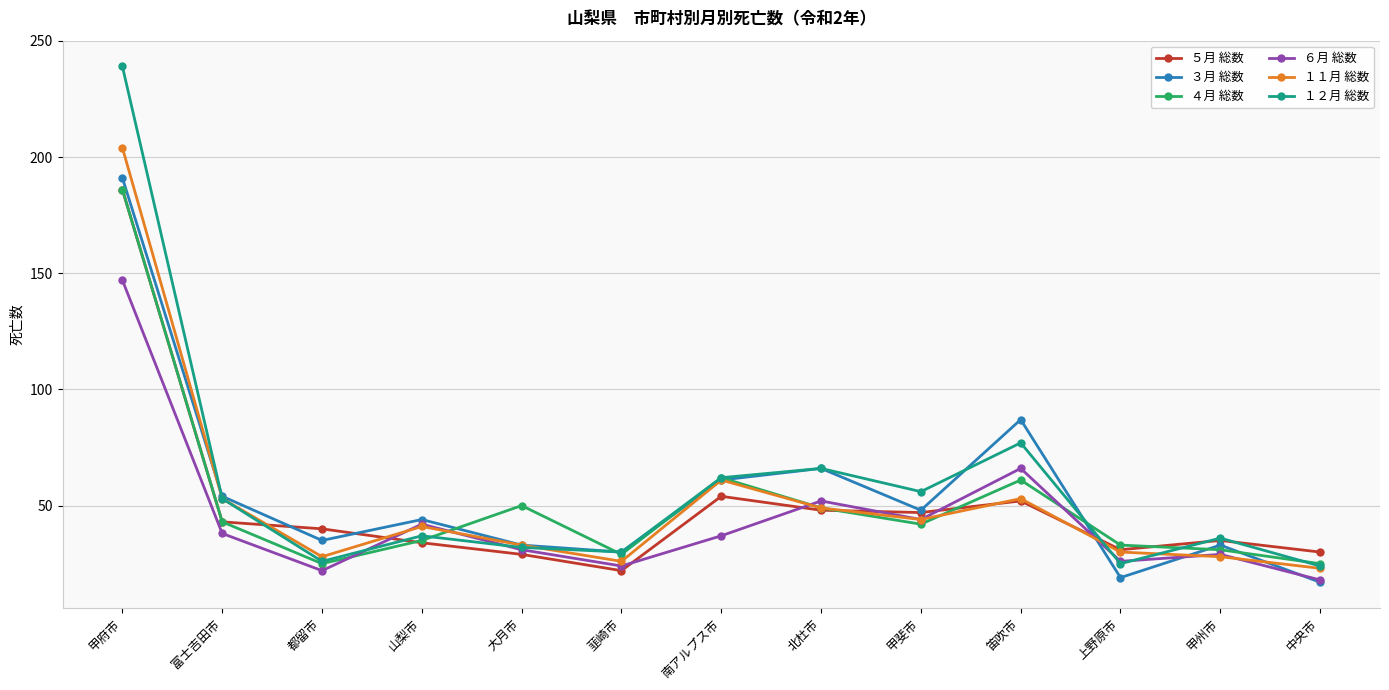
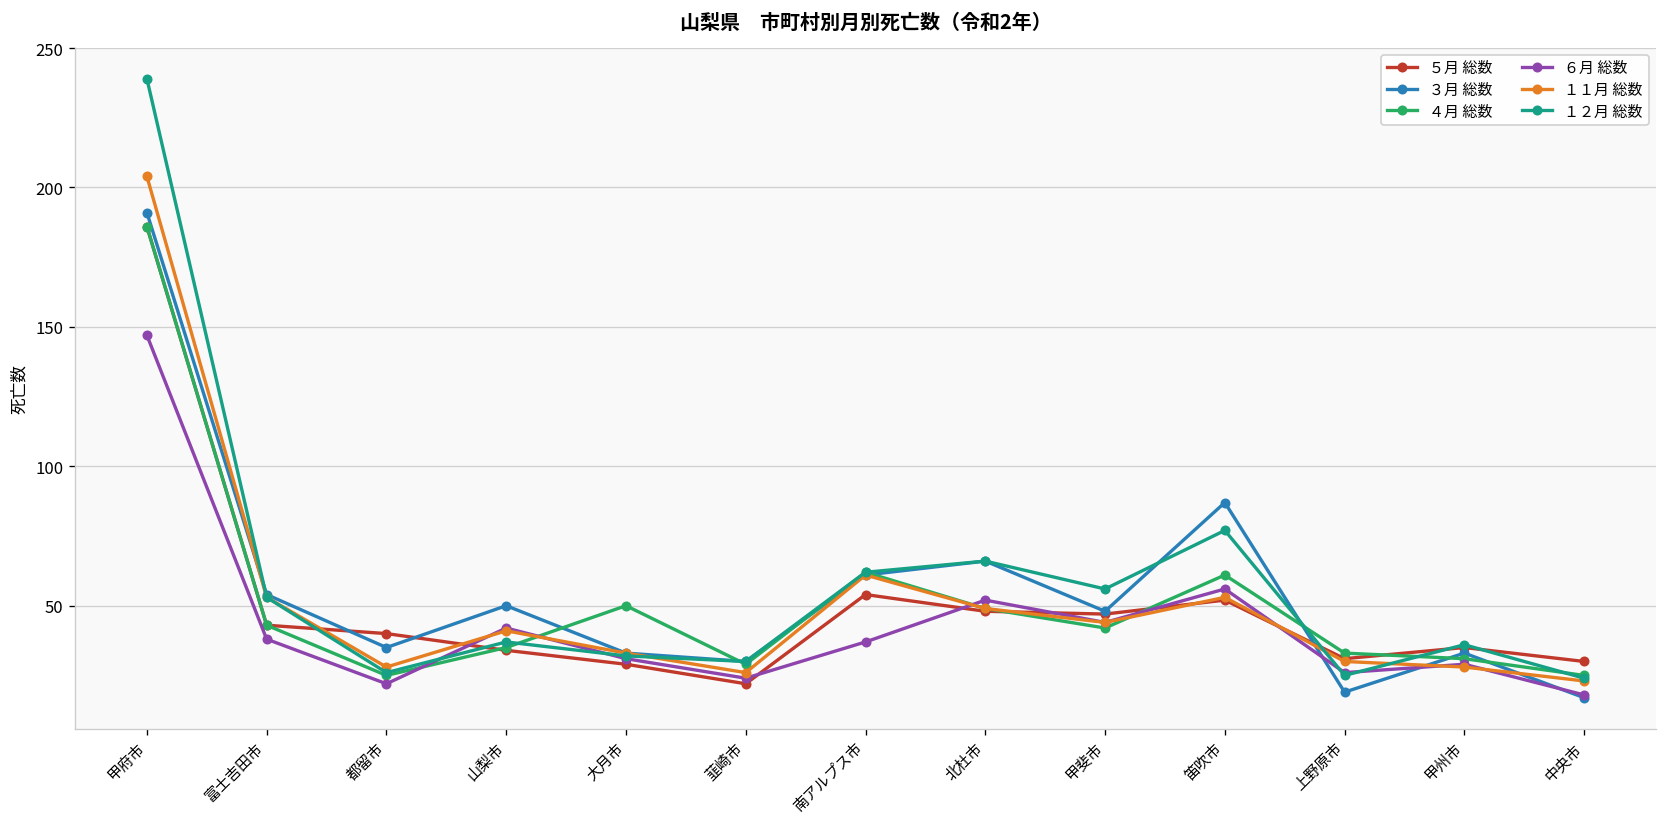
３月 総数, 山梨市: 44 -> 50
６月 総数, 笛吹市: 66 -> 56
